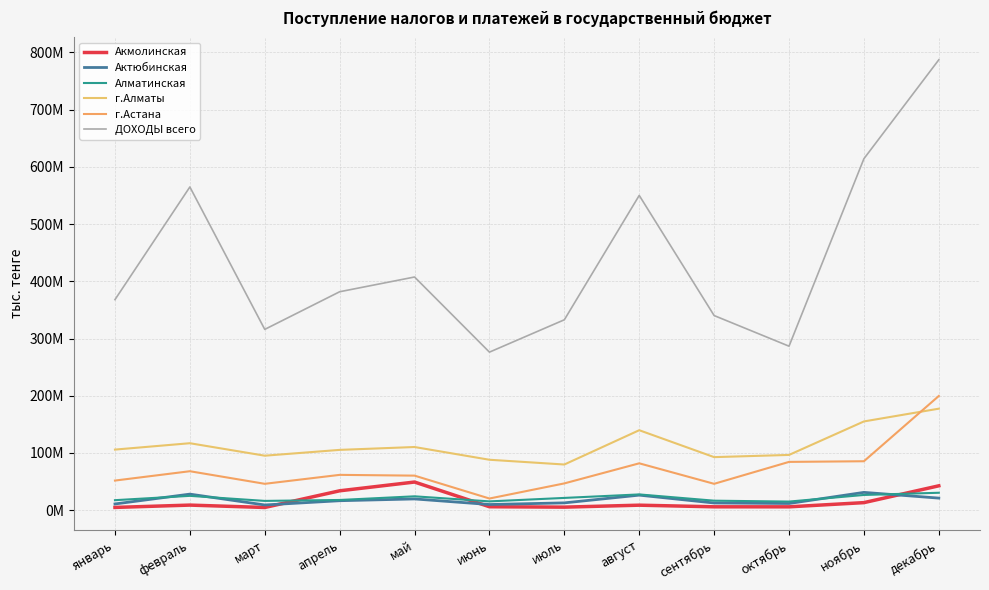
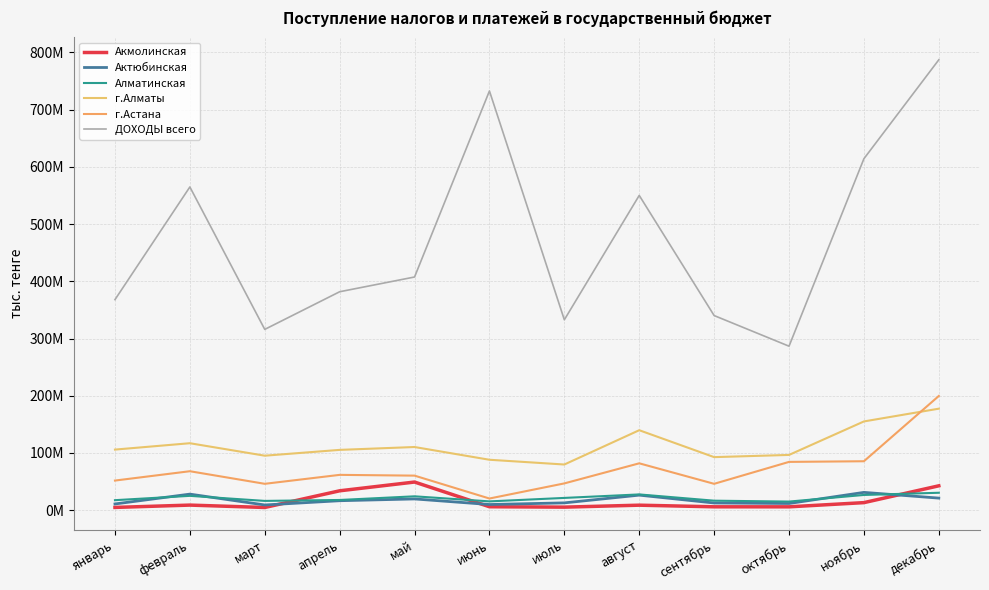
ДОХОДЫ всего, июнь: 280000000 -> 730000000
